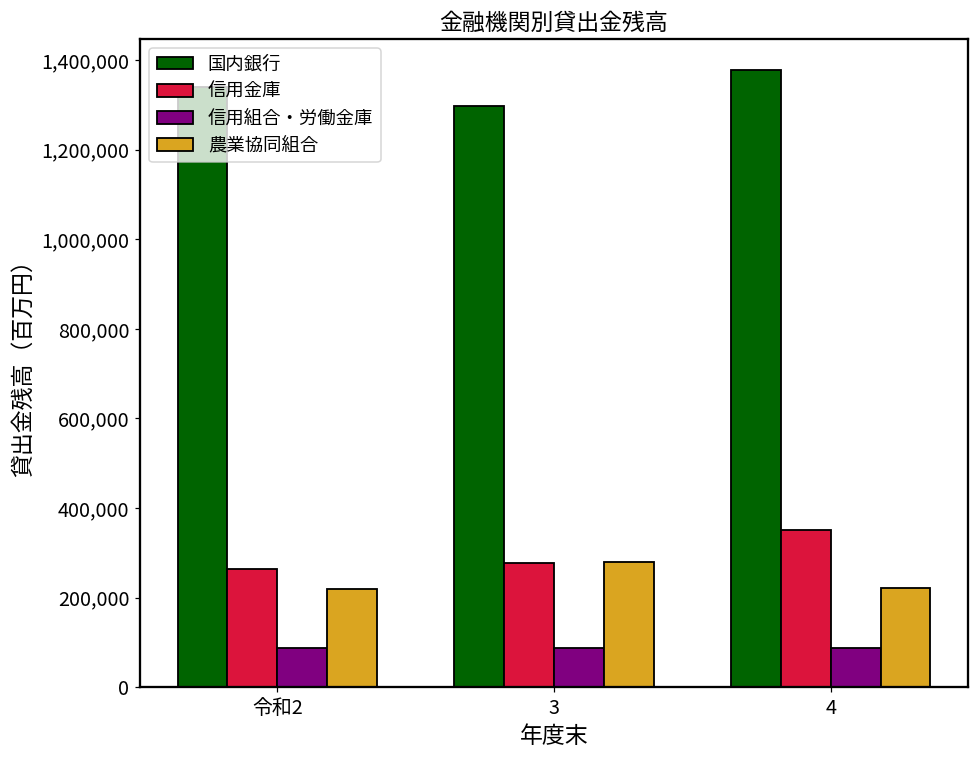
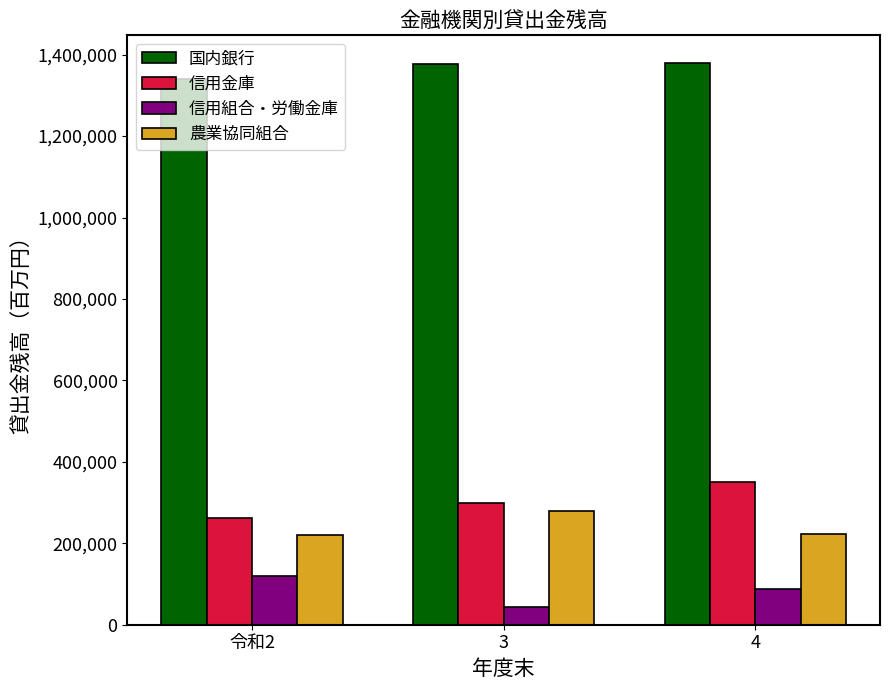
信用組合・労働金庫, 令和2: 90,000 -> 120,000
国内銀行, 3: 1,300,000 -> 1,380,000
信用金庫, 3: 280,000 -> 300,000
信用組合・労働金庫, 3: 90,000 -> 40,000
